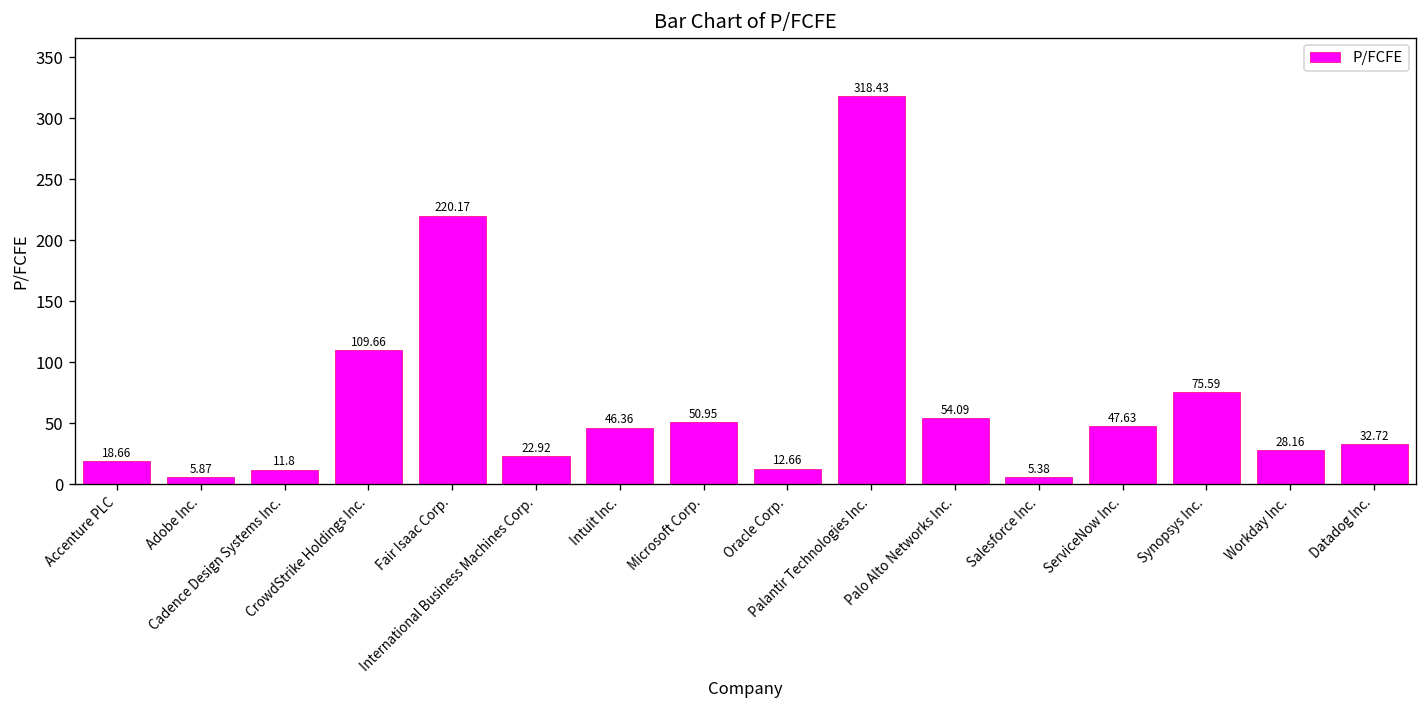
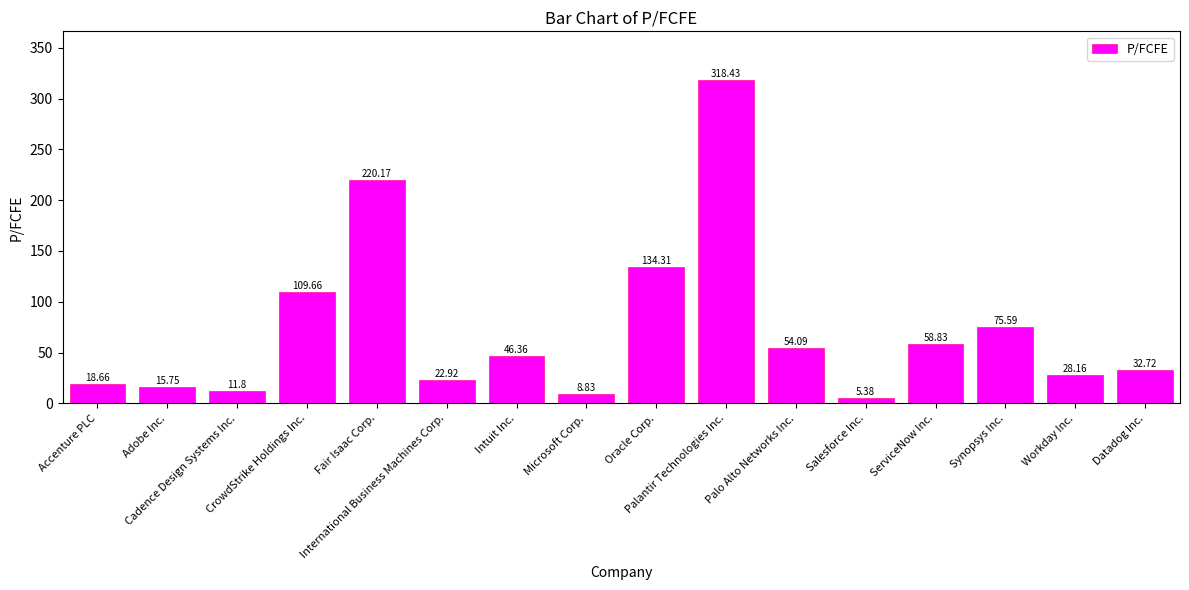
Adobe Inc.: 5.87 -> 15.75
Microsoft Corp.: 50.95 -> 8.83
Oracle Corp.: 12.66 -> 134.31
ServiceNow Inc.: 47.63 -> 58.83
